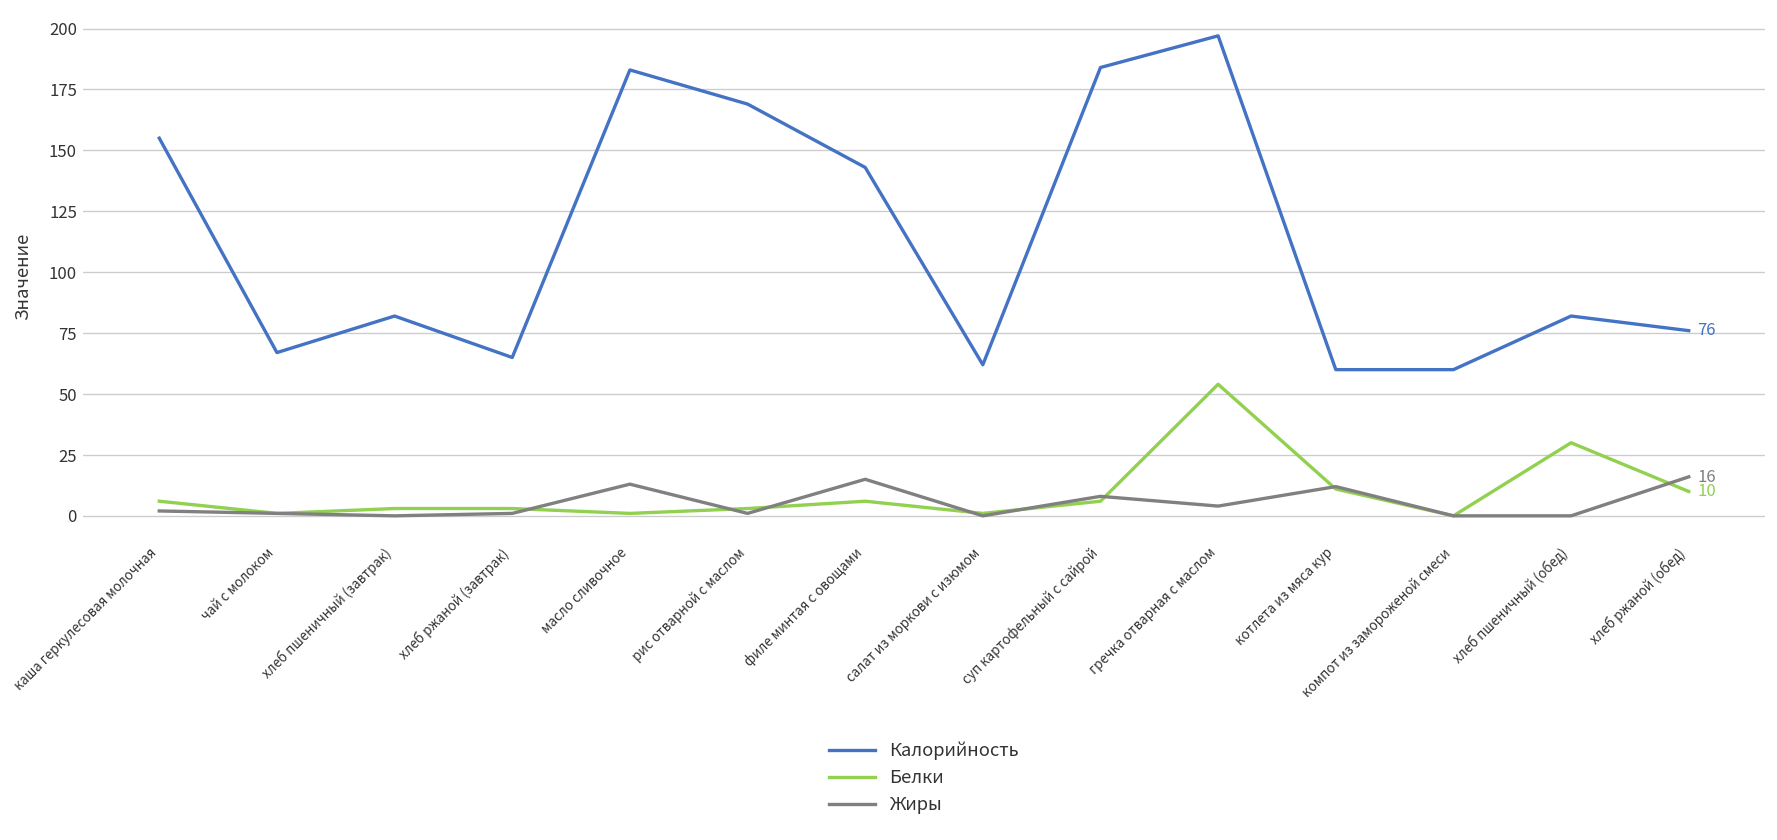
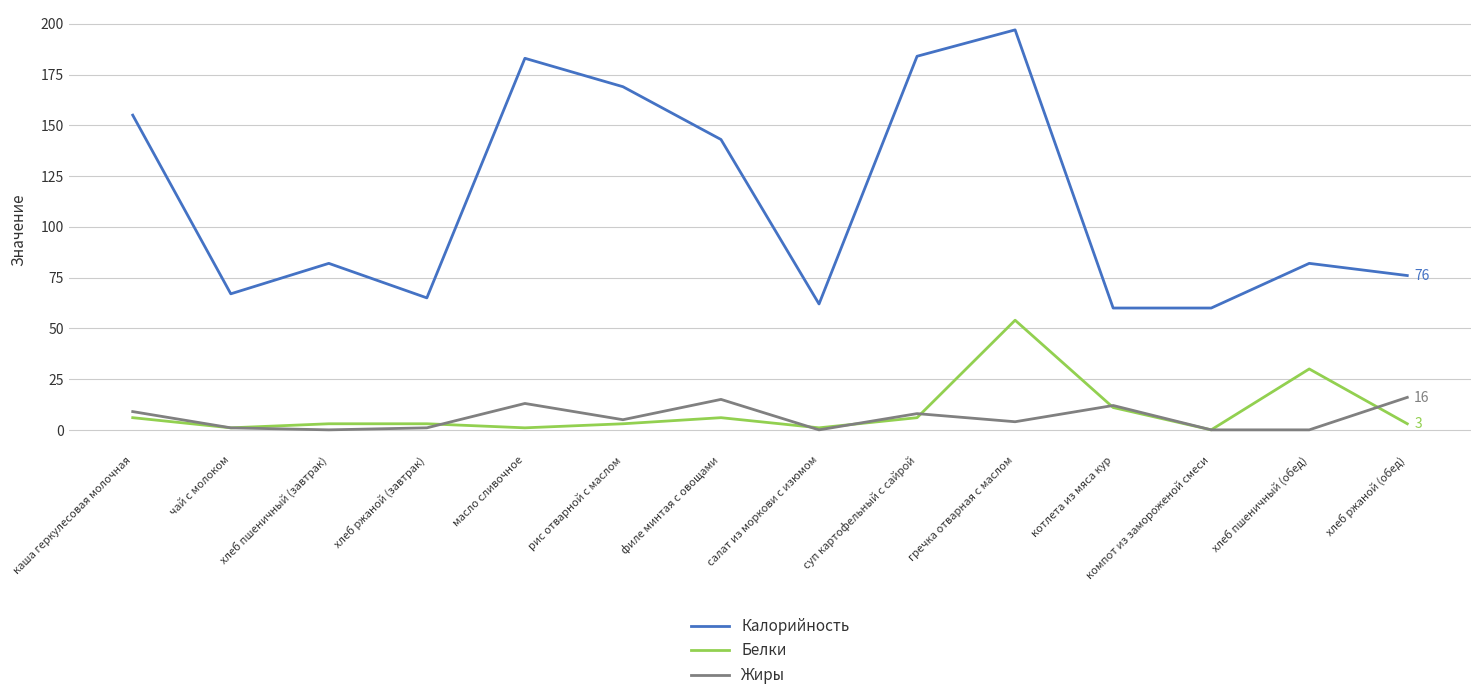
Жиры, каша геркулесовая молочная: 2 -> 9
Жиры, рис отварной с маслом: 1 -> 5
Белки, хлеб ржаной (обед): 10 -> 3
